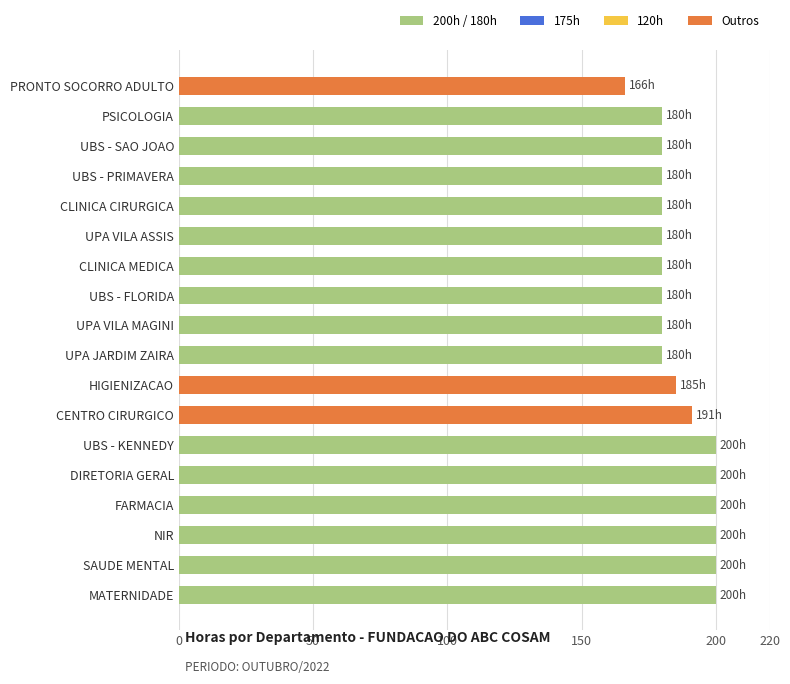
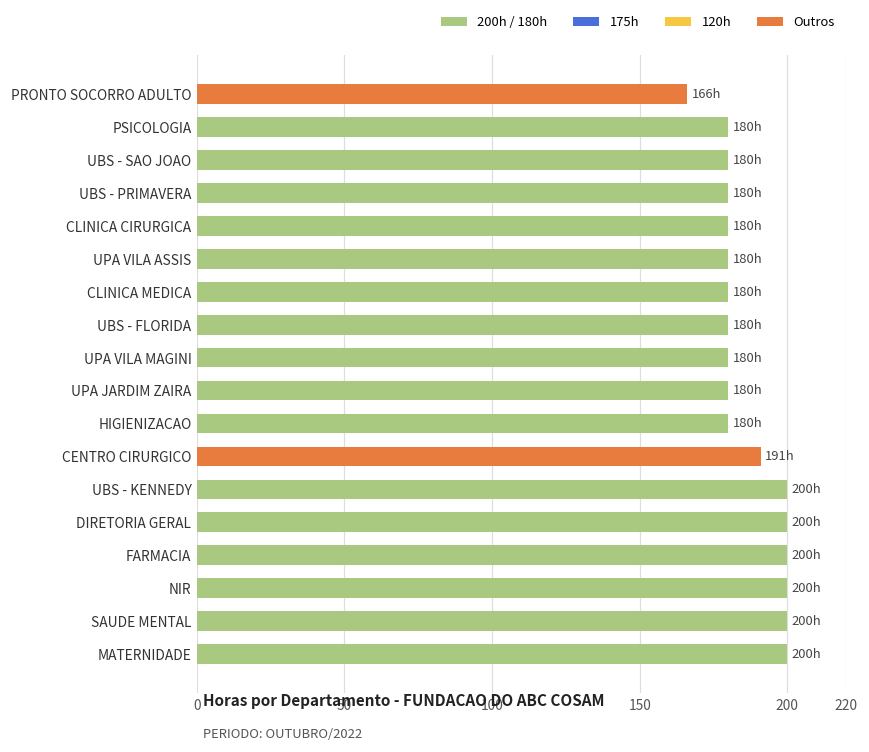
HIGIENIZACAO: 185h -> 180h
